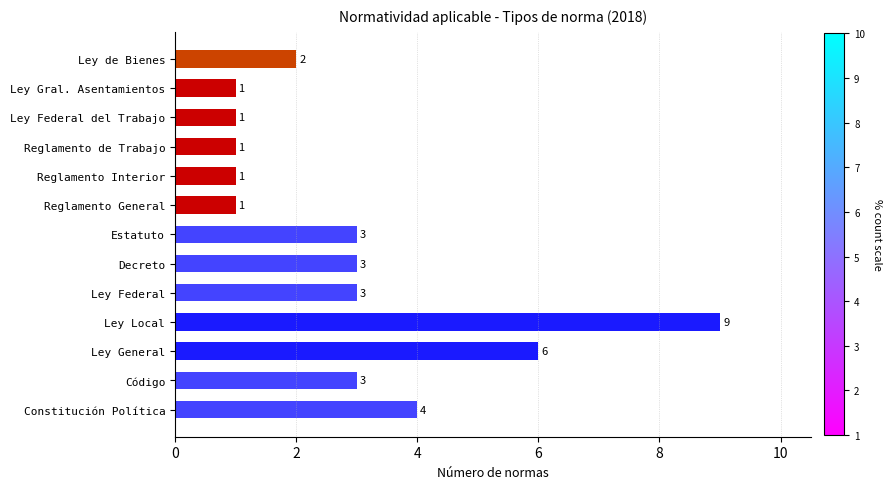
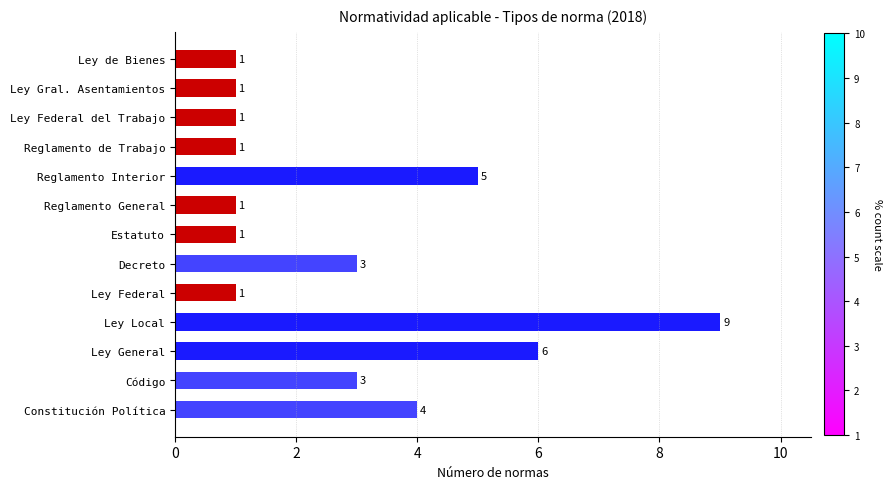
Ley de Bienes: 2 -> 1
Reglamento Interior: 1 -> 5
Estatuto: 3 -> 1
Ley Federal: 3 -> 1
